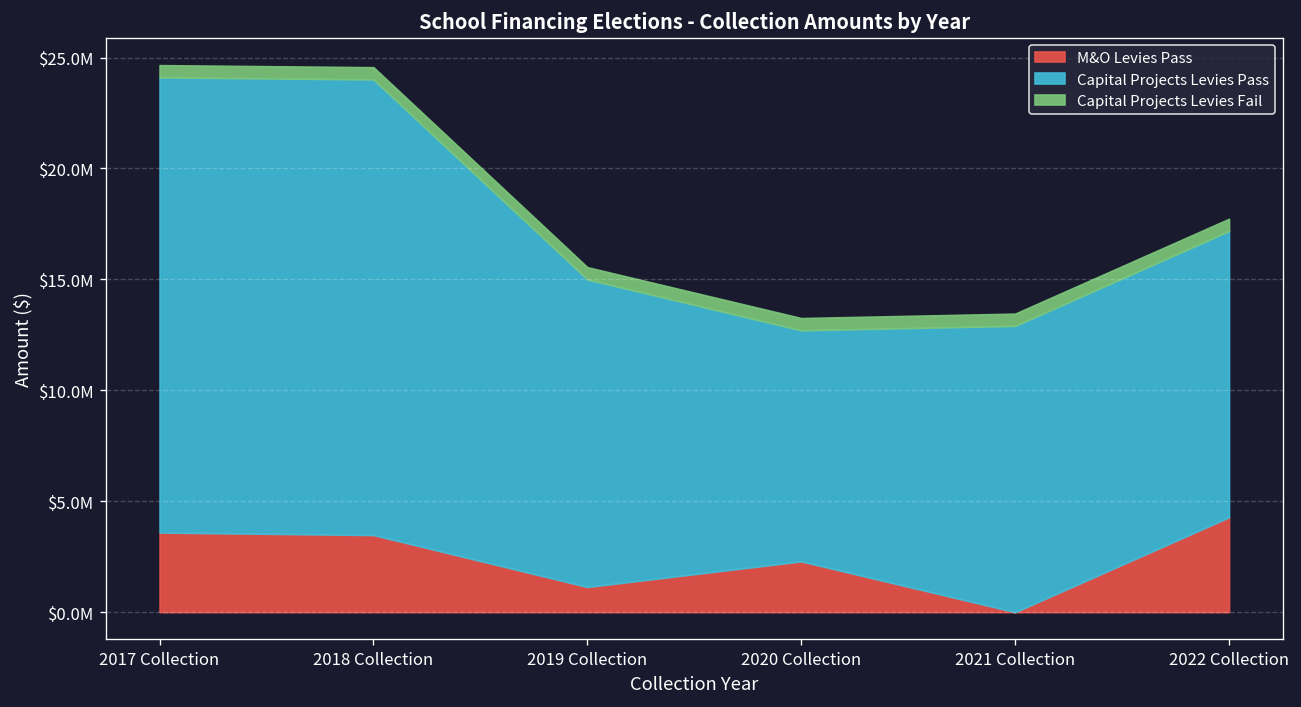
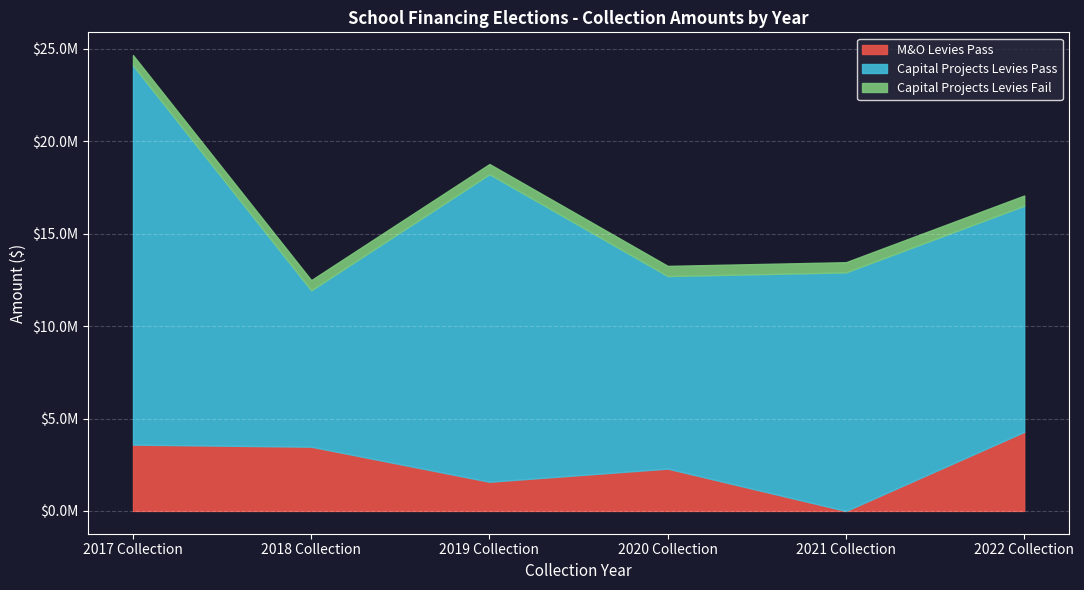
Capital Projects Levies Pass, 2018 Collection: $20500000 -> $8500000
M&O Levies Pass, 2019 Collection: $1100000 -> $1600000
Capital Projects Levies Pass, 2019 Collection: $13900000 -> $16600000
Capital Projects Levies Pass, 2022 Collection: $12900000 -> $12200000
